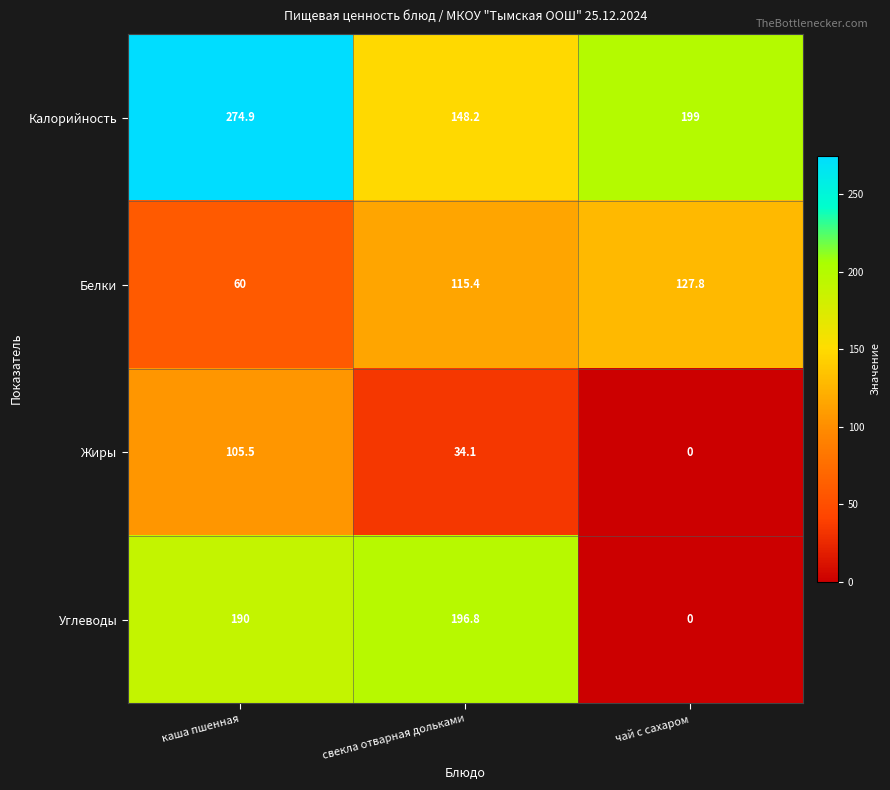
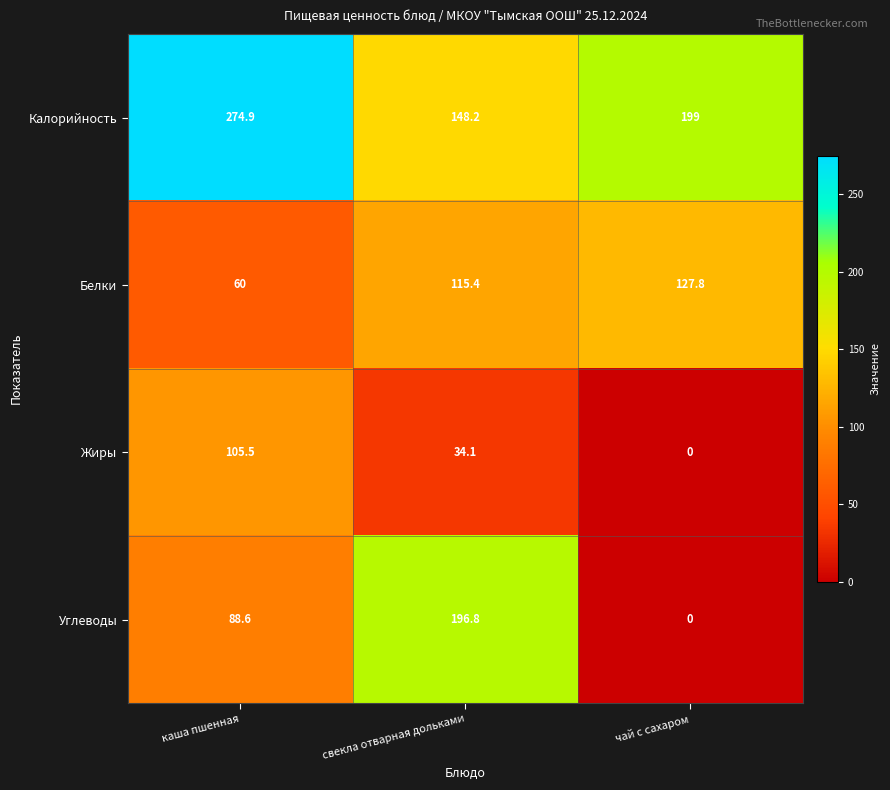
Углеводы, каша пшенная: 190 -> 88.6
